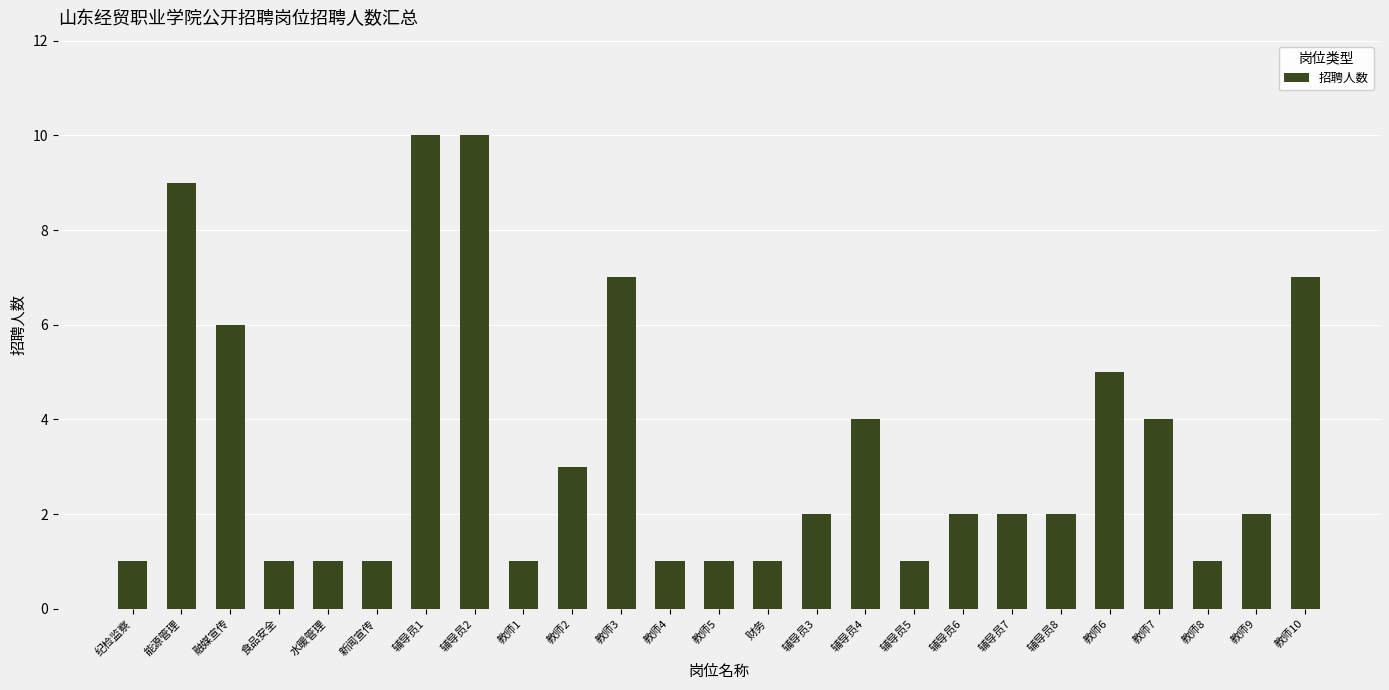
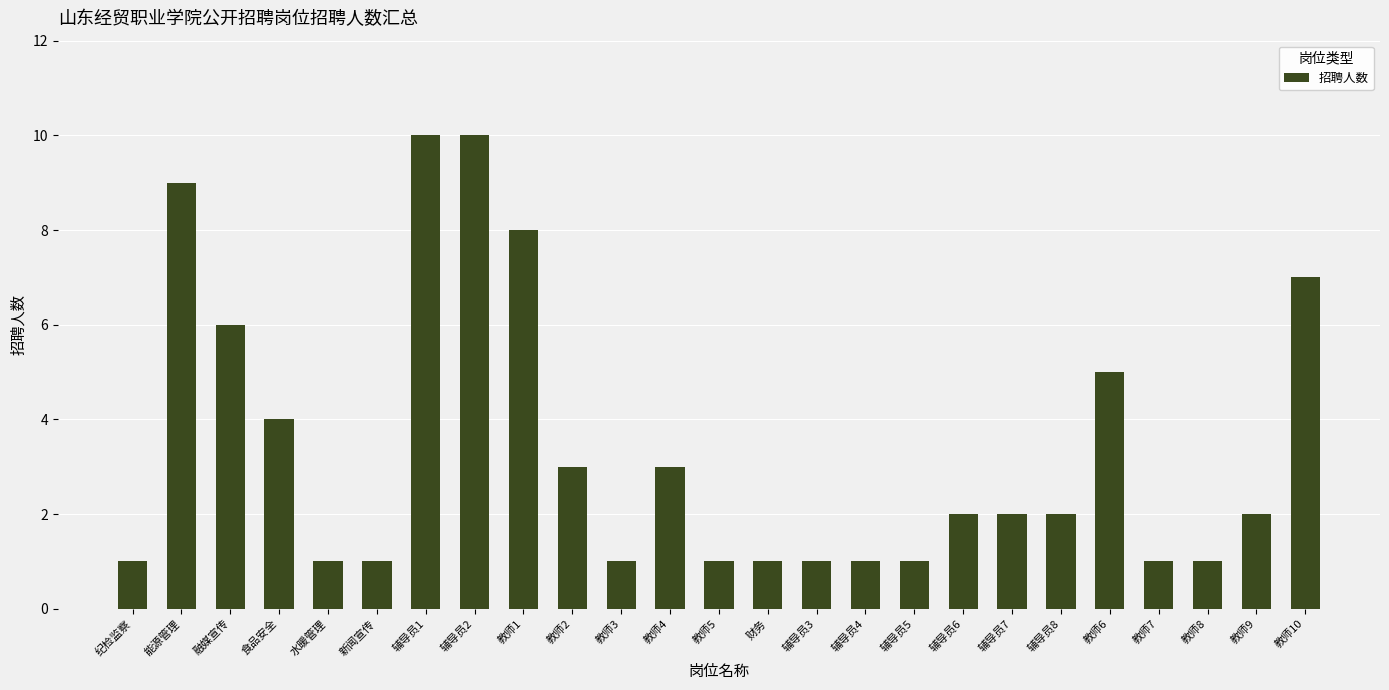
食品安全: 1 -> 4
教师1: 1 -> 8
教师3: 7 -> 1
教师4: 1 -> 3
辅导员3: 2 -> 1
辅导员4: 4 -> 1
教师7: 4 -> 1
